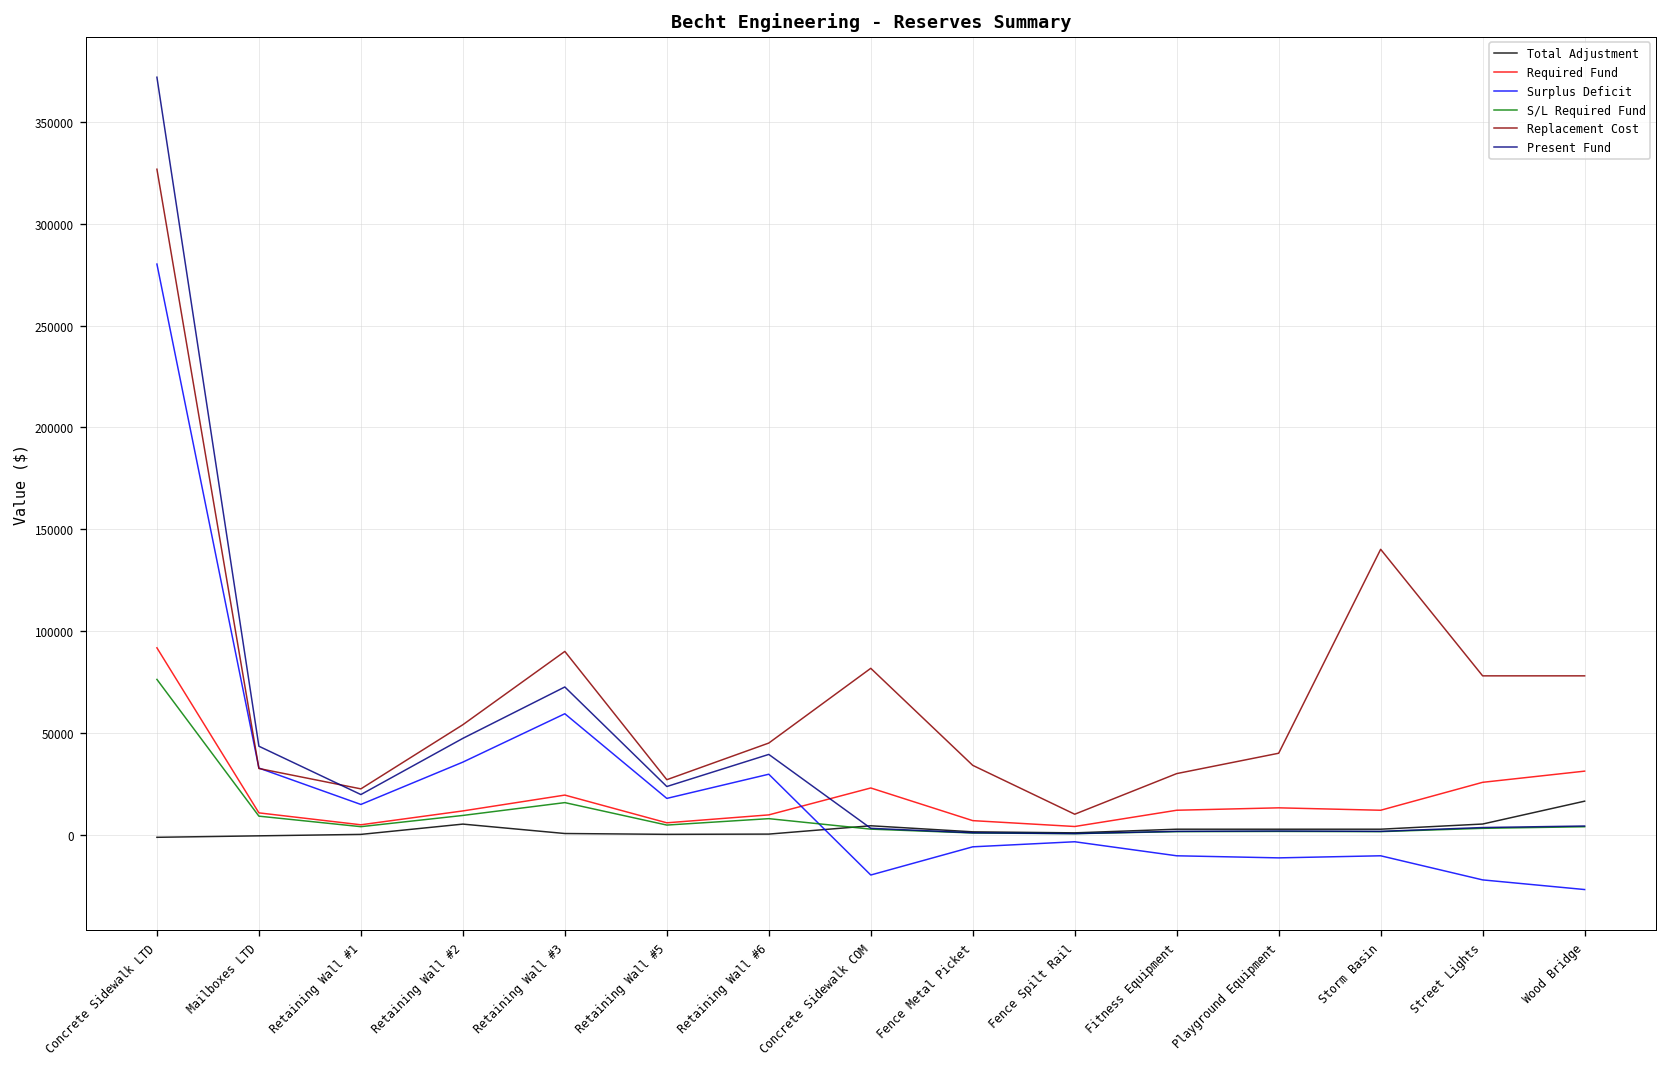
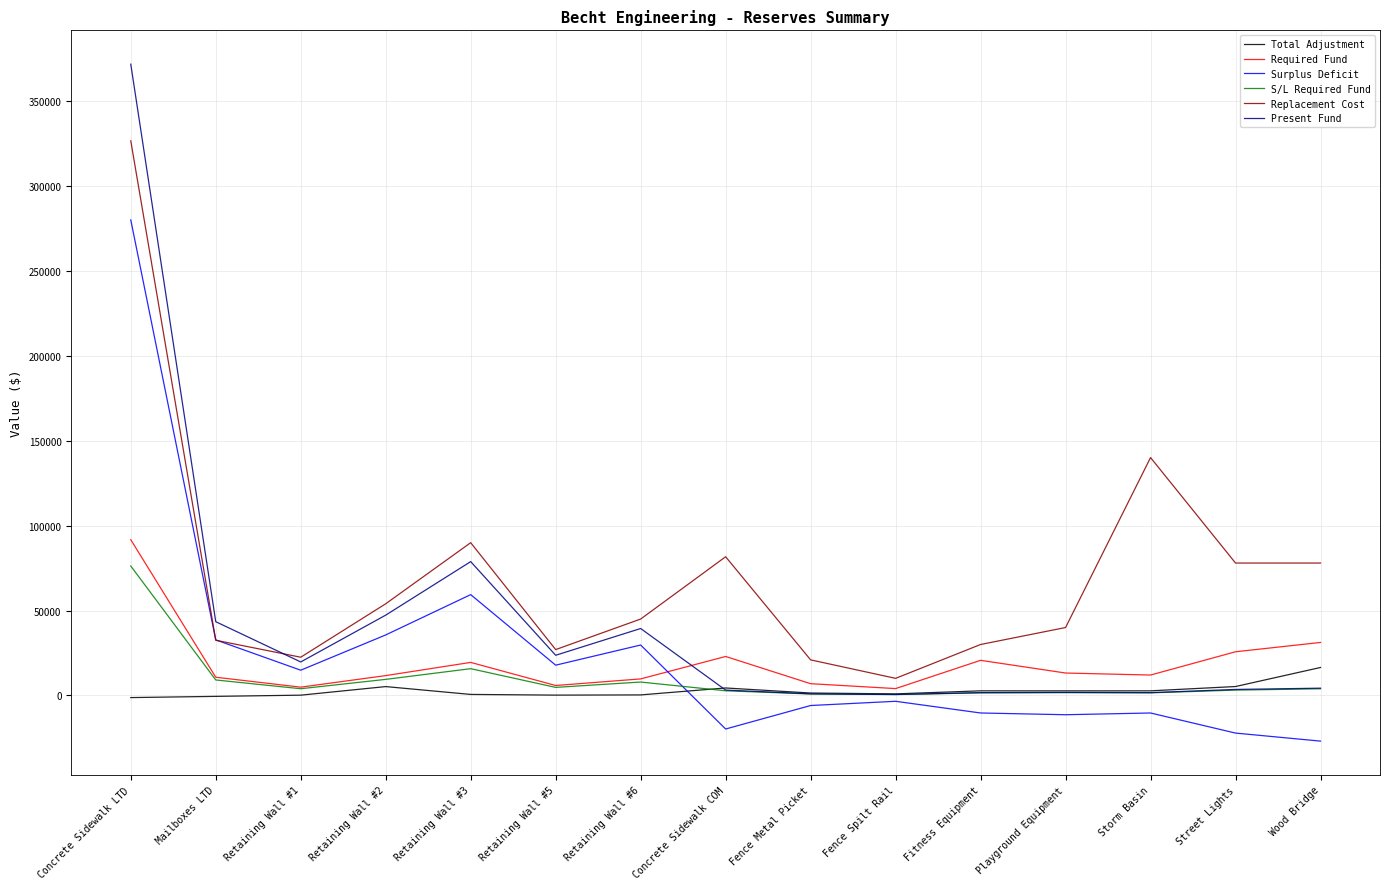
Present Fund, Retaining Wall #3: 73000 -> 79000
Replacement Cost, Fence Metal Picket: 34000 -> 21000
Required Fund, Fitness Equipment: 12000 -> 21000
